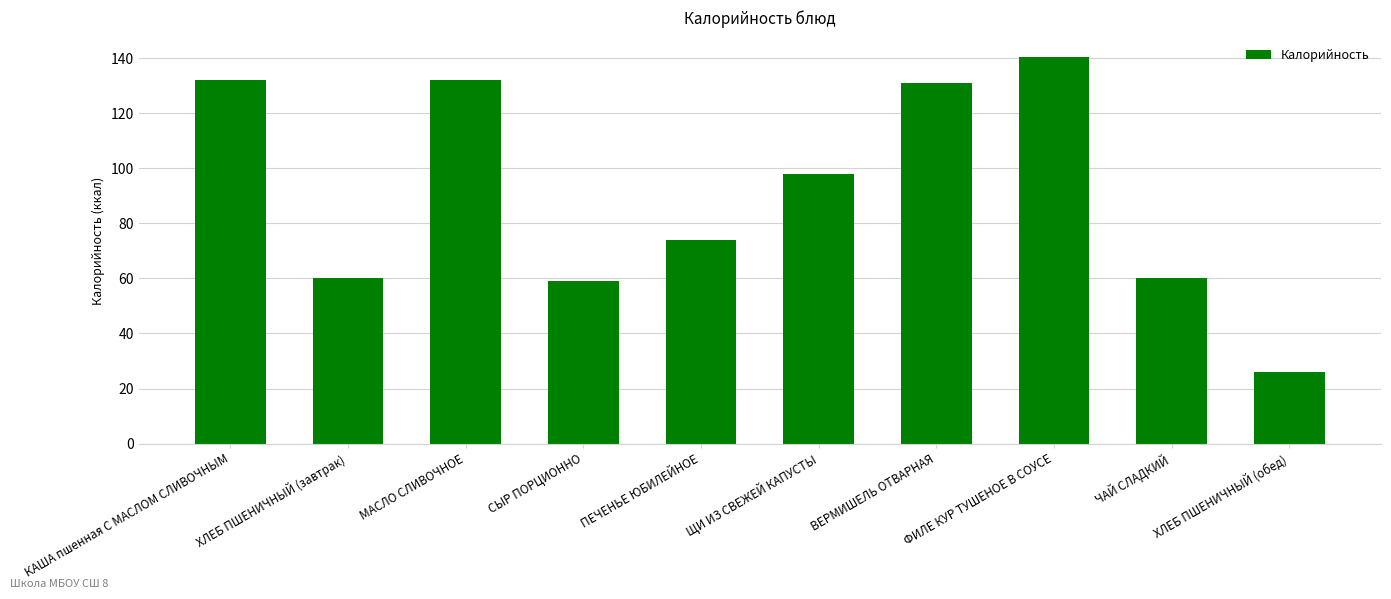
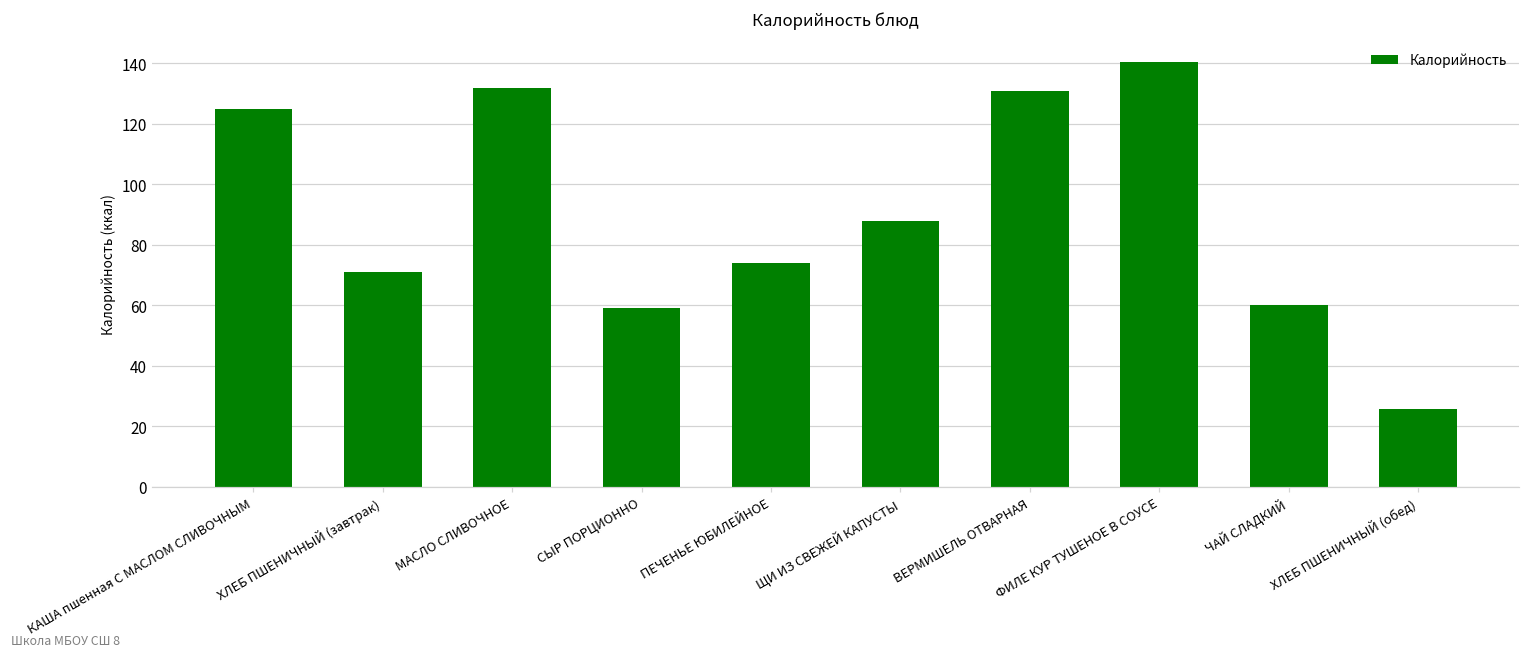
КАША пшенная С МАСЛОМ СЛИВОЧНЫМ: 132 -> 125
ХЛЕБ ПШЕНИЧНЫЙ (завтрак): 60 -> 71
ЩИ ИЗ СВЕЖЕЙ КАПУСТЫ: 98 -> 88
